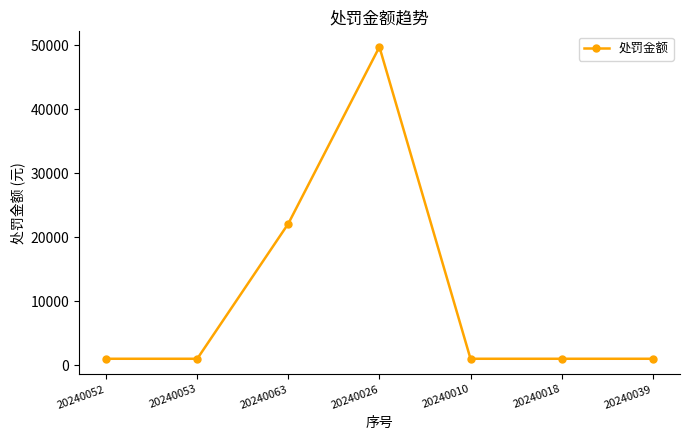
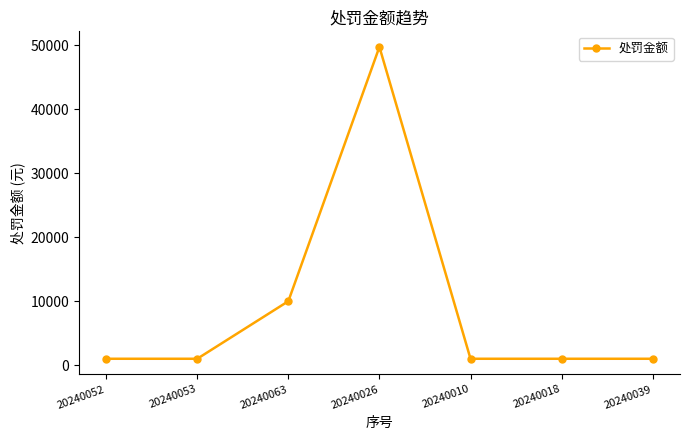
20240063: 22000 -> 10000
